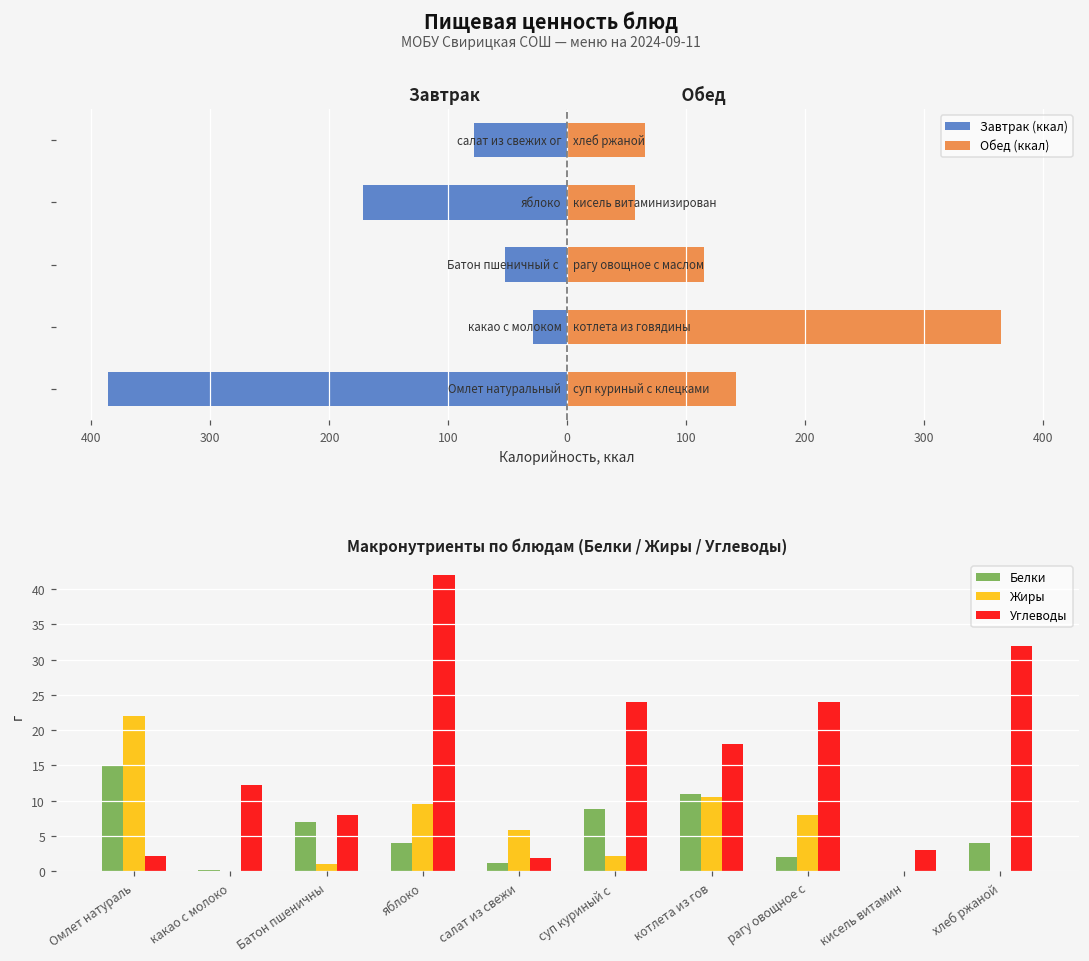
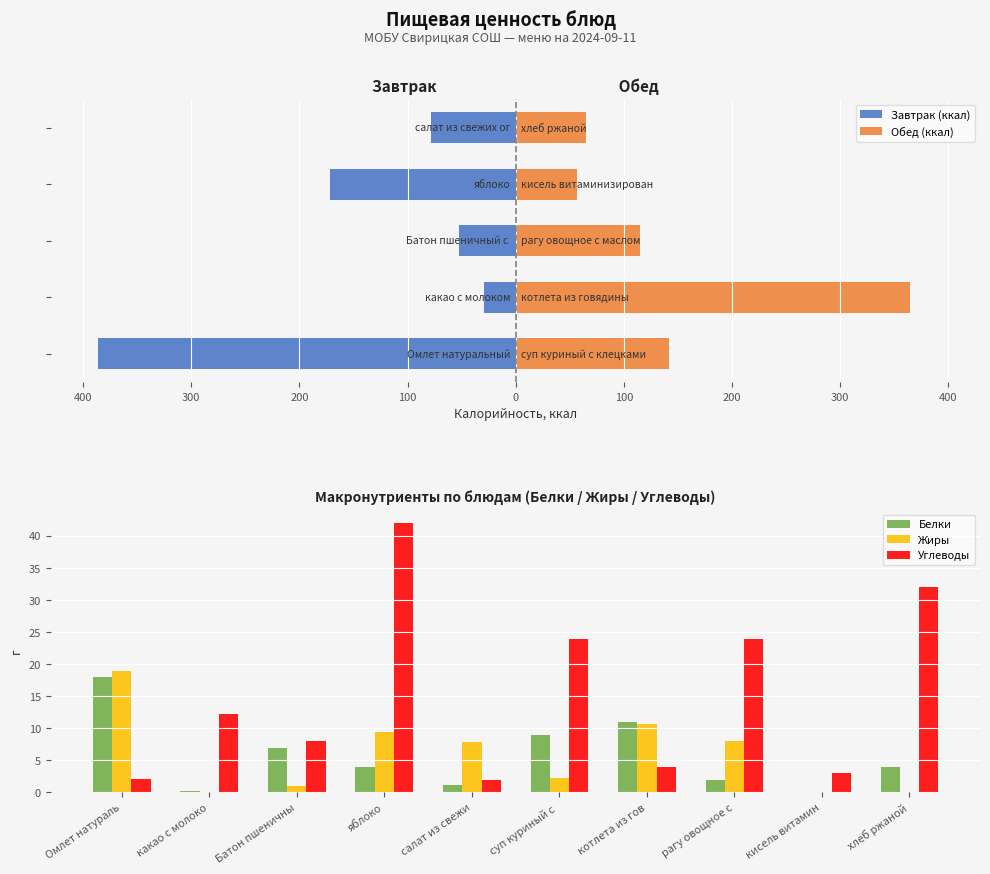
Макронутриенты по блюдам (Белки / Жиры / Углеводы), Белки, Омлет натураль: 15 -> 18
Макронутриенты по блюдам (Белки / Жиры / Углеводы), Жиры, Омлет натураль: 22 -> 19
Макронутриенты по блюдам (Белки / Жиры / Углеводы), Жиры, салат из свежи: 6 -> 8
Макронутриенты по блюдам (Белки / Жиры / Углеводы), Углеводы, котлета из гов: 18 -> 4
